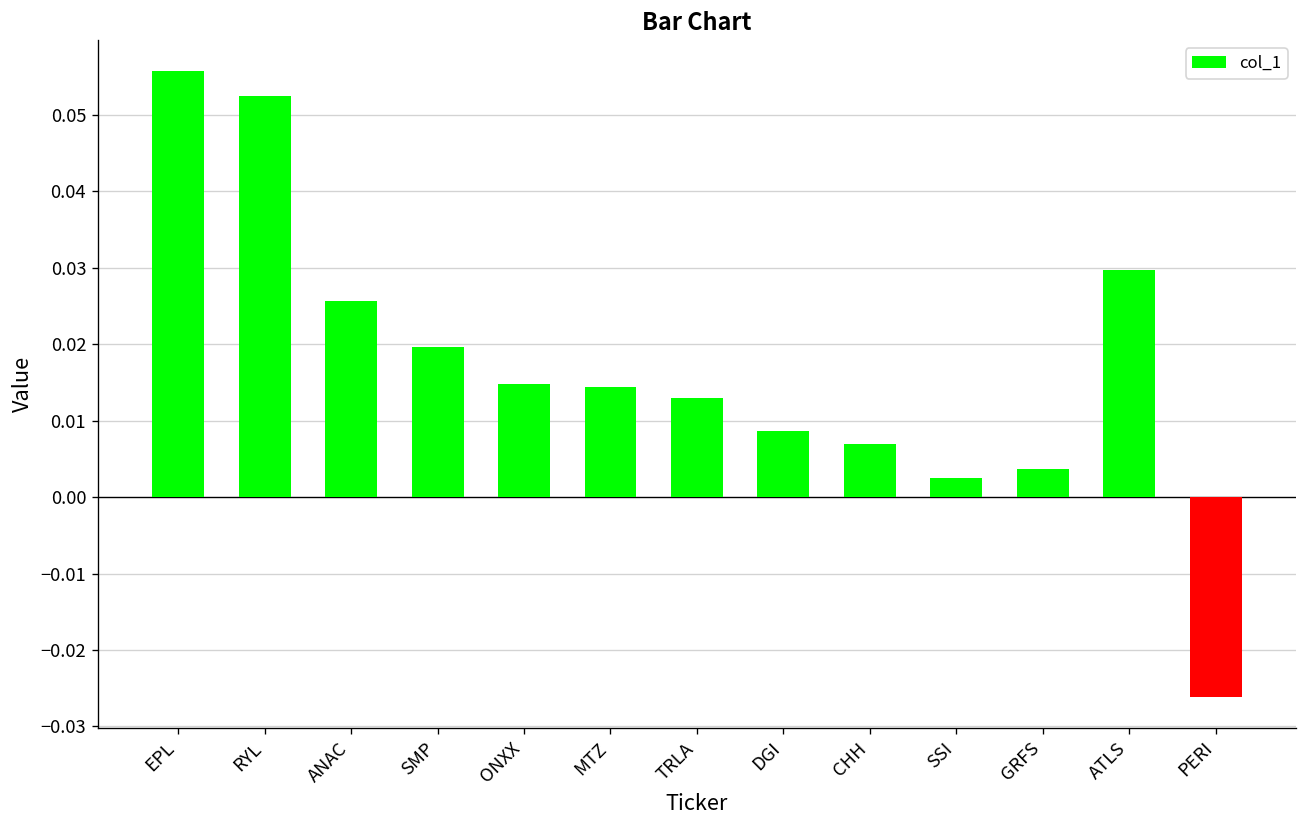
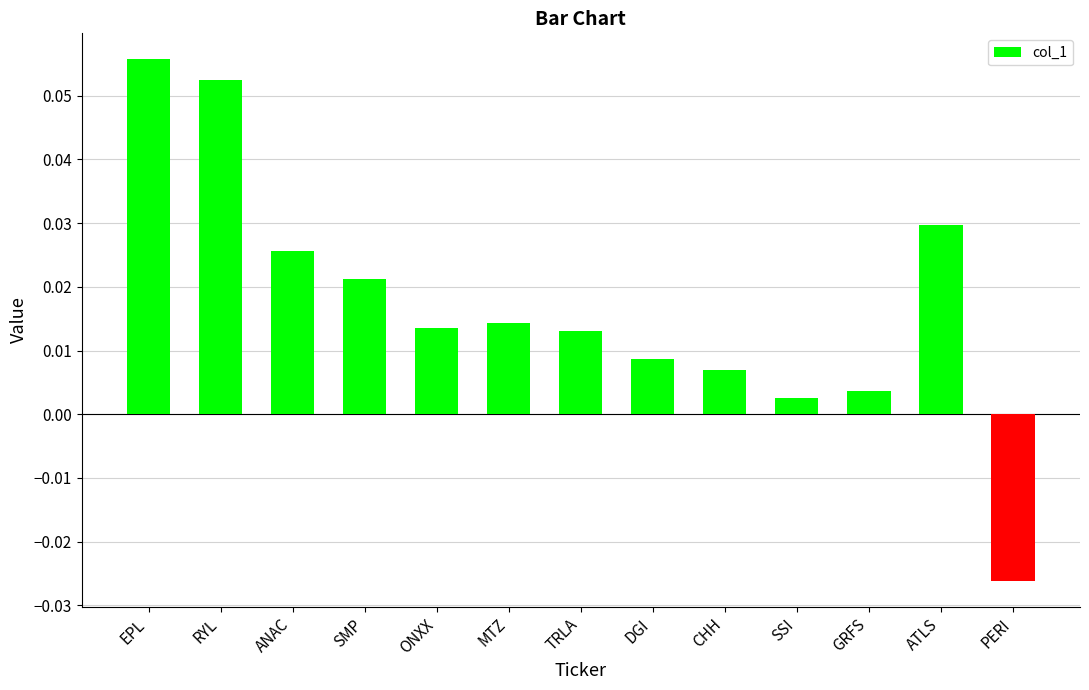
SMP: 0.020 -> 0.021
ONXX: 0.015 -> 0.014
